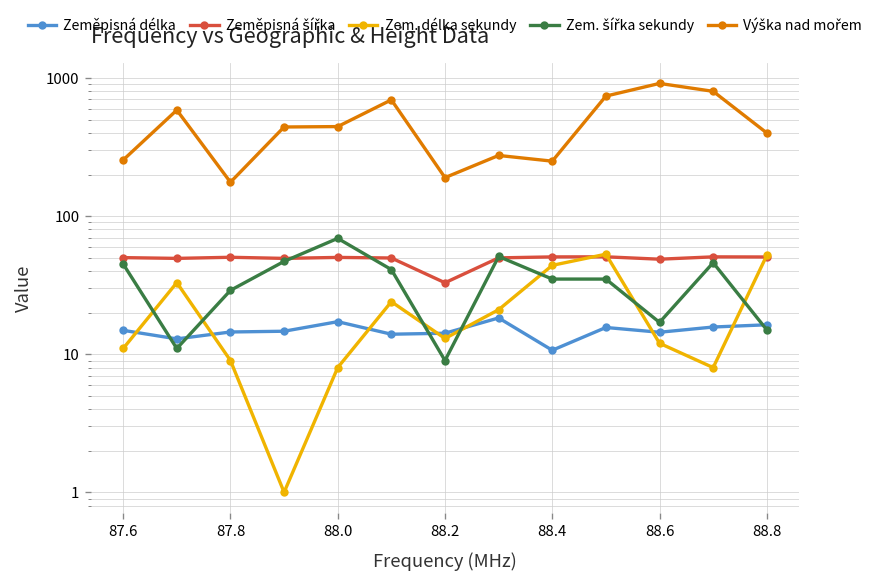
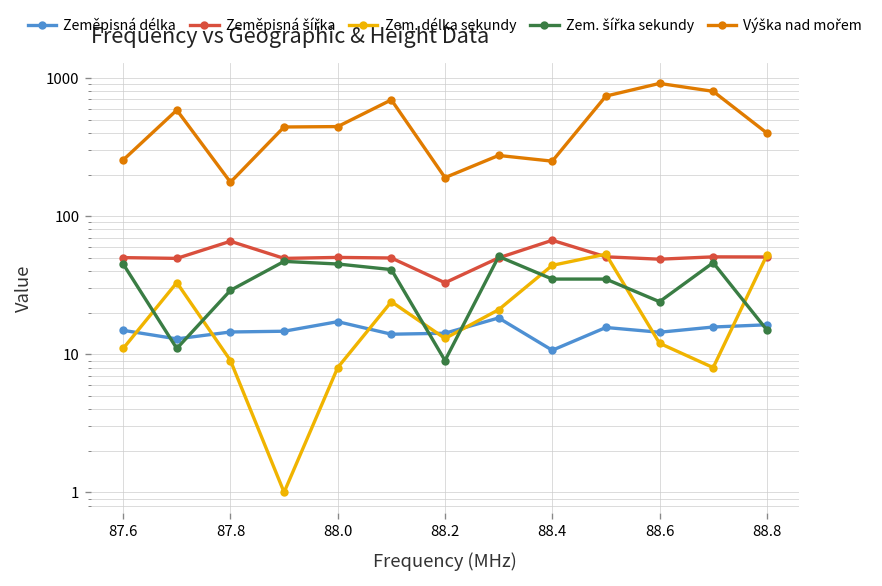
Zeměpisná šířka, 87.8: 50 -> 70
Zem. šířka sekundy, 88.0: 70 -> 45
Zeměpisná šířka, 88.4: 50 -> 70
Zem. šířka sekundy, 88.6: 17 -> 24
